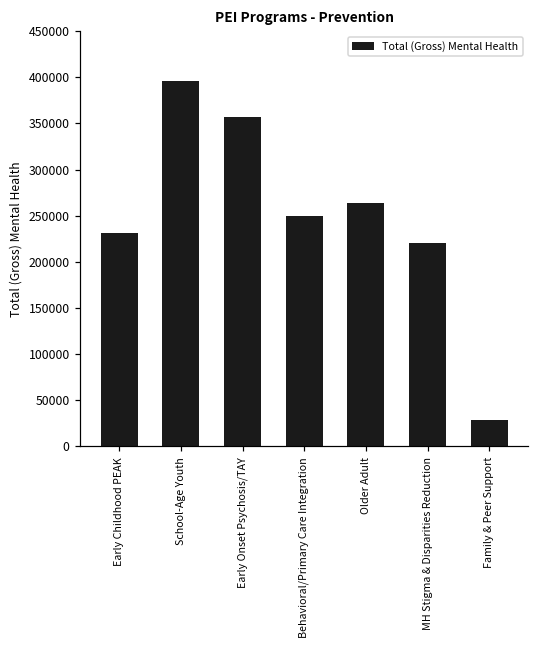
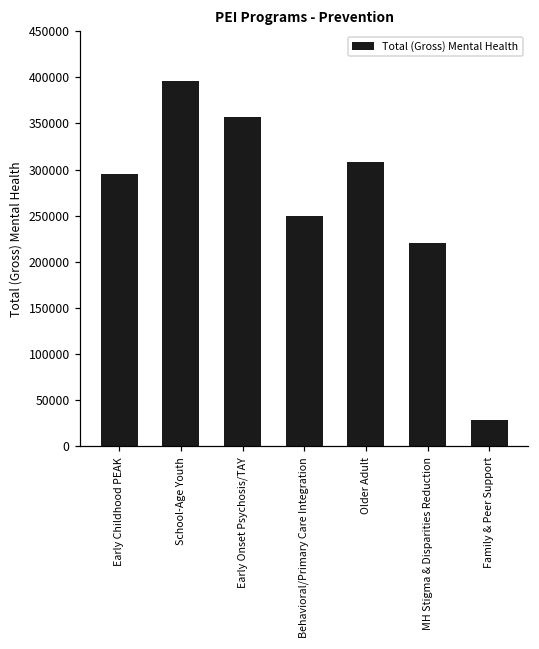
Early Childhood PEAK: 230000 -> 300000
Older Adult: 260000 -> 310000
